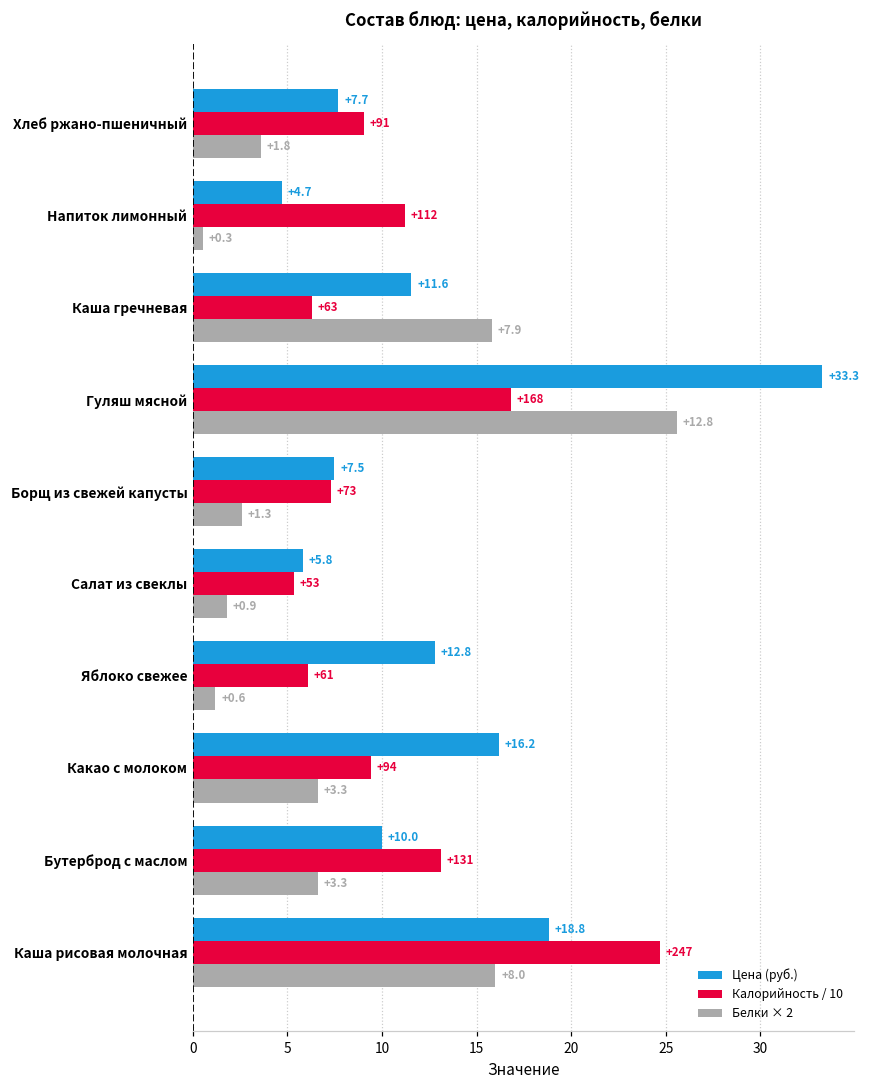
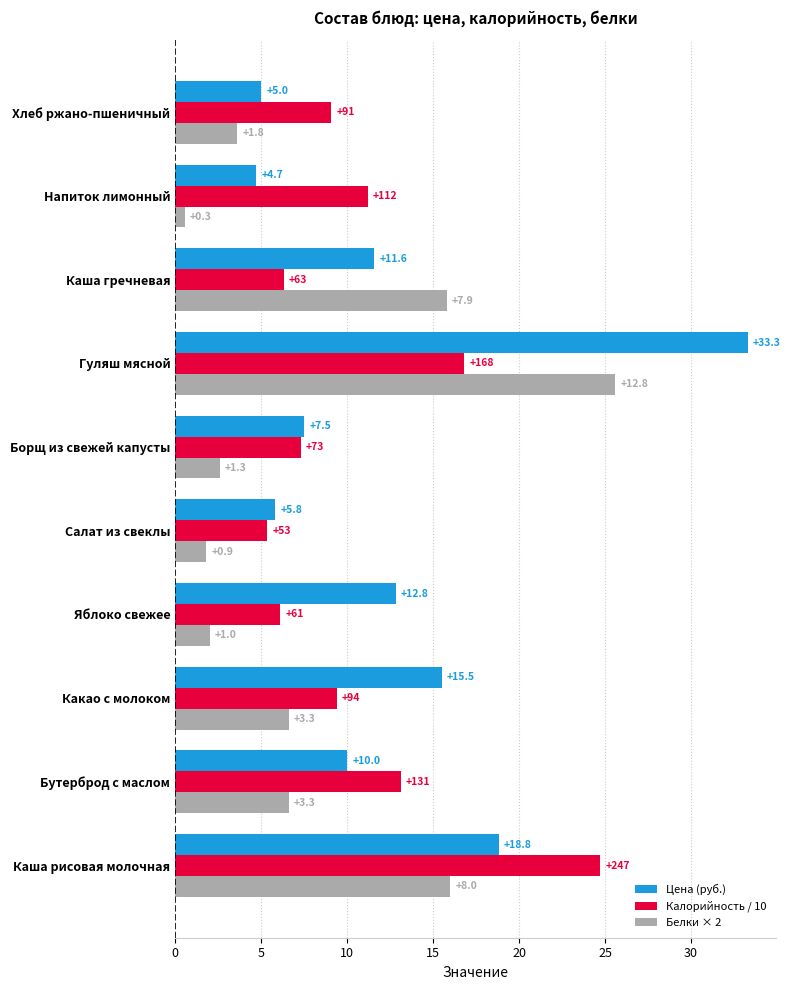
Цена (руб.), Хлеб ржано-пшеничный: +7.7 -> +5.0
Белки × 2, Яблоко свежее: +0.6 -> +1.0
Цена (руб.), Какао с молоком: +16.2 -> +15.5
